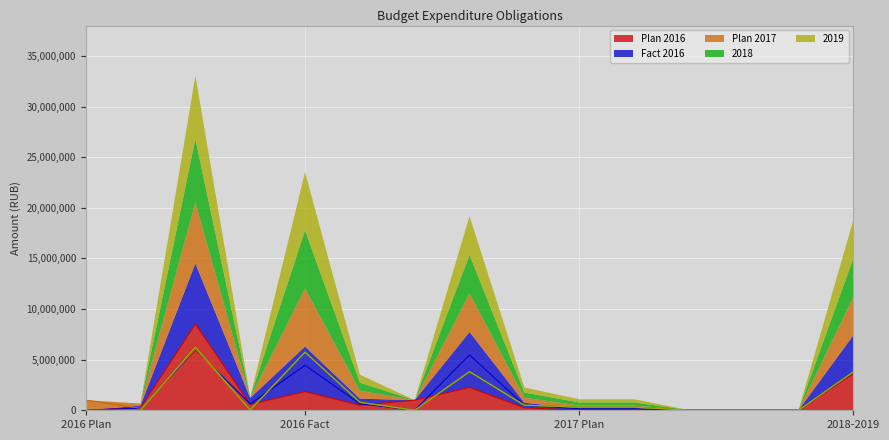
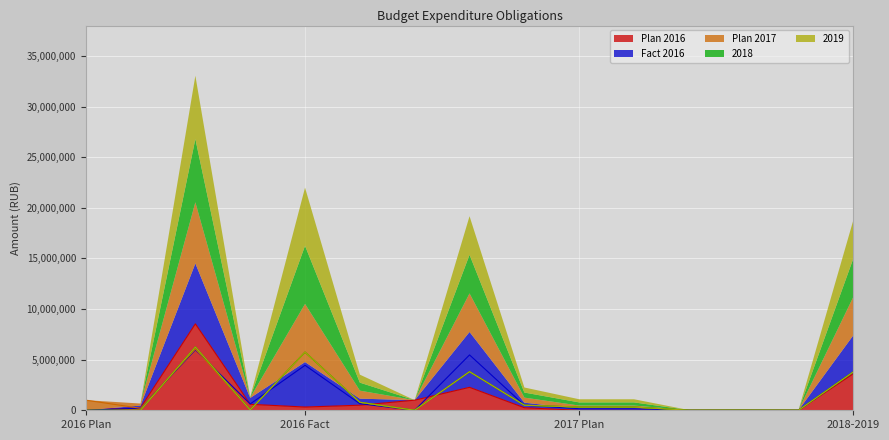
Plan 2016, 2016 Fact: 1,900,000 -> 300,000
